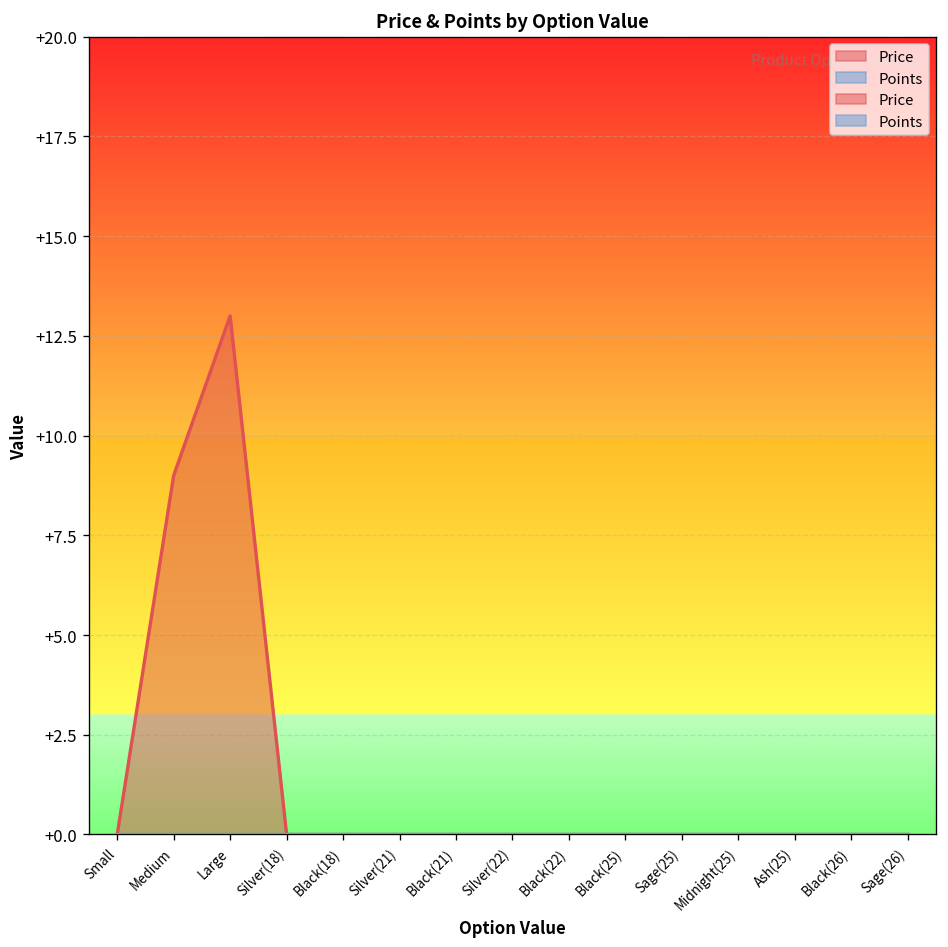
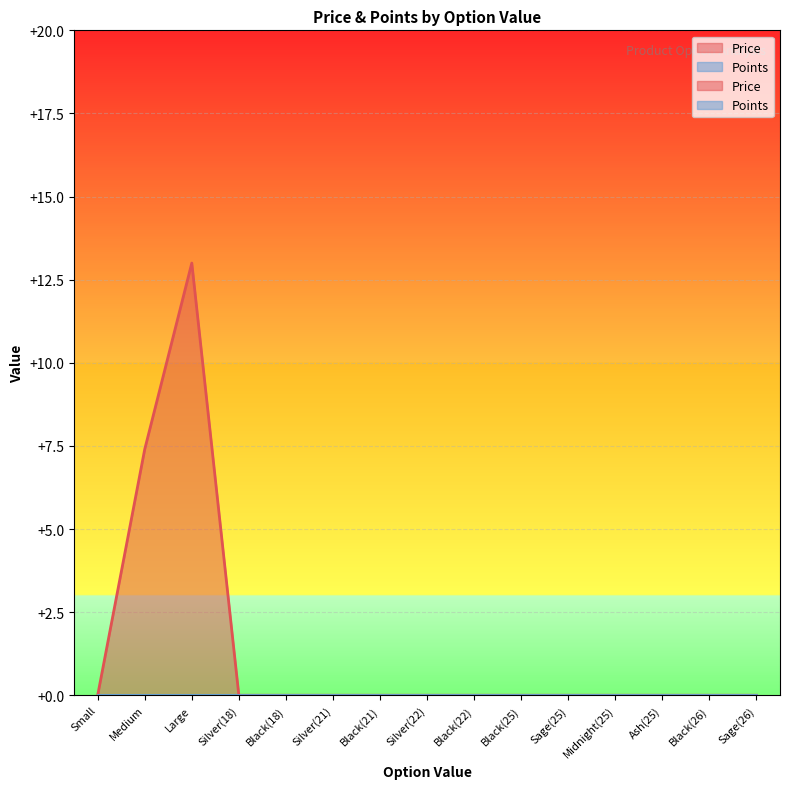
Price, Medium: +9.0 -> +7.4
